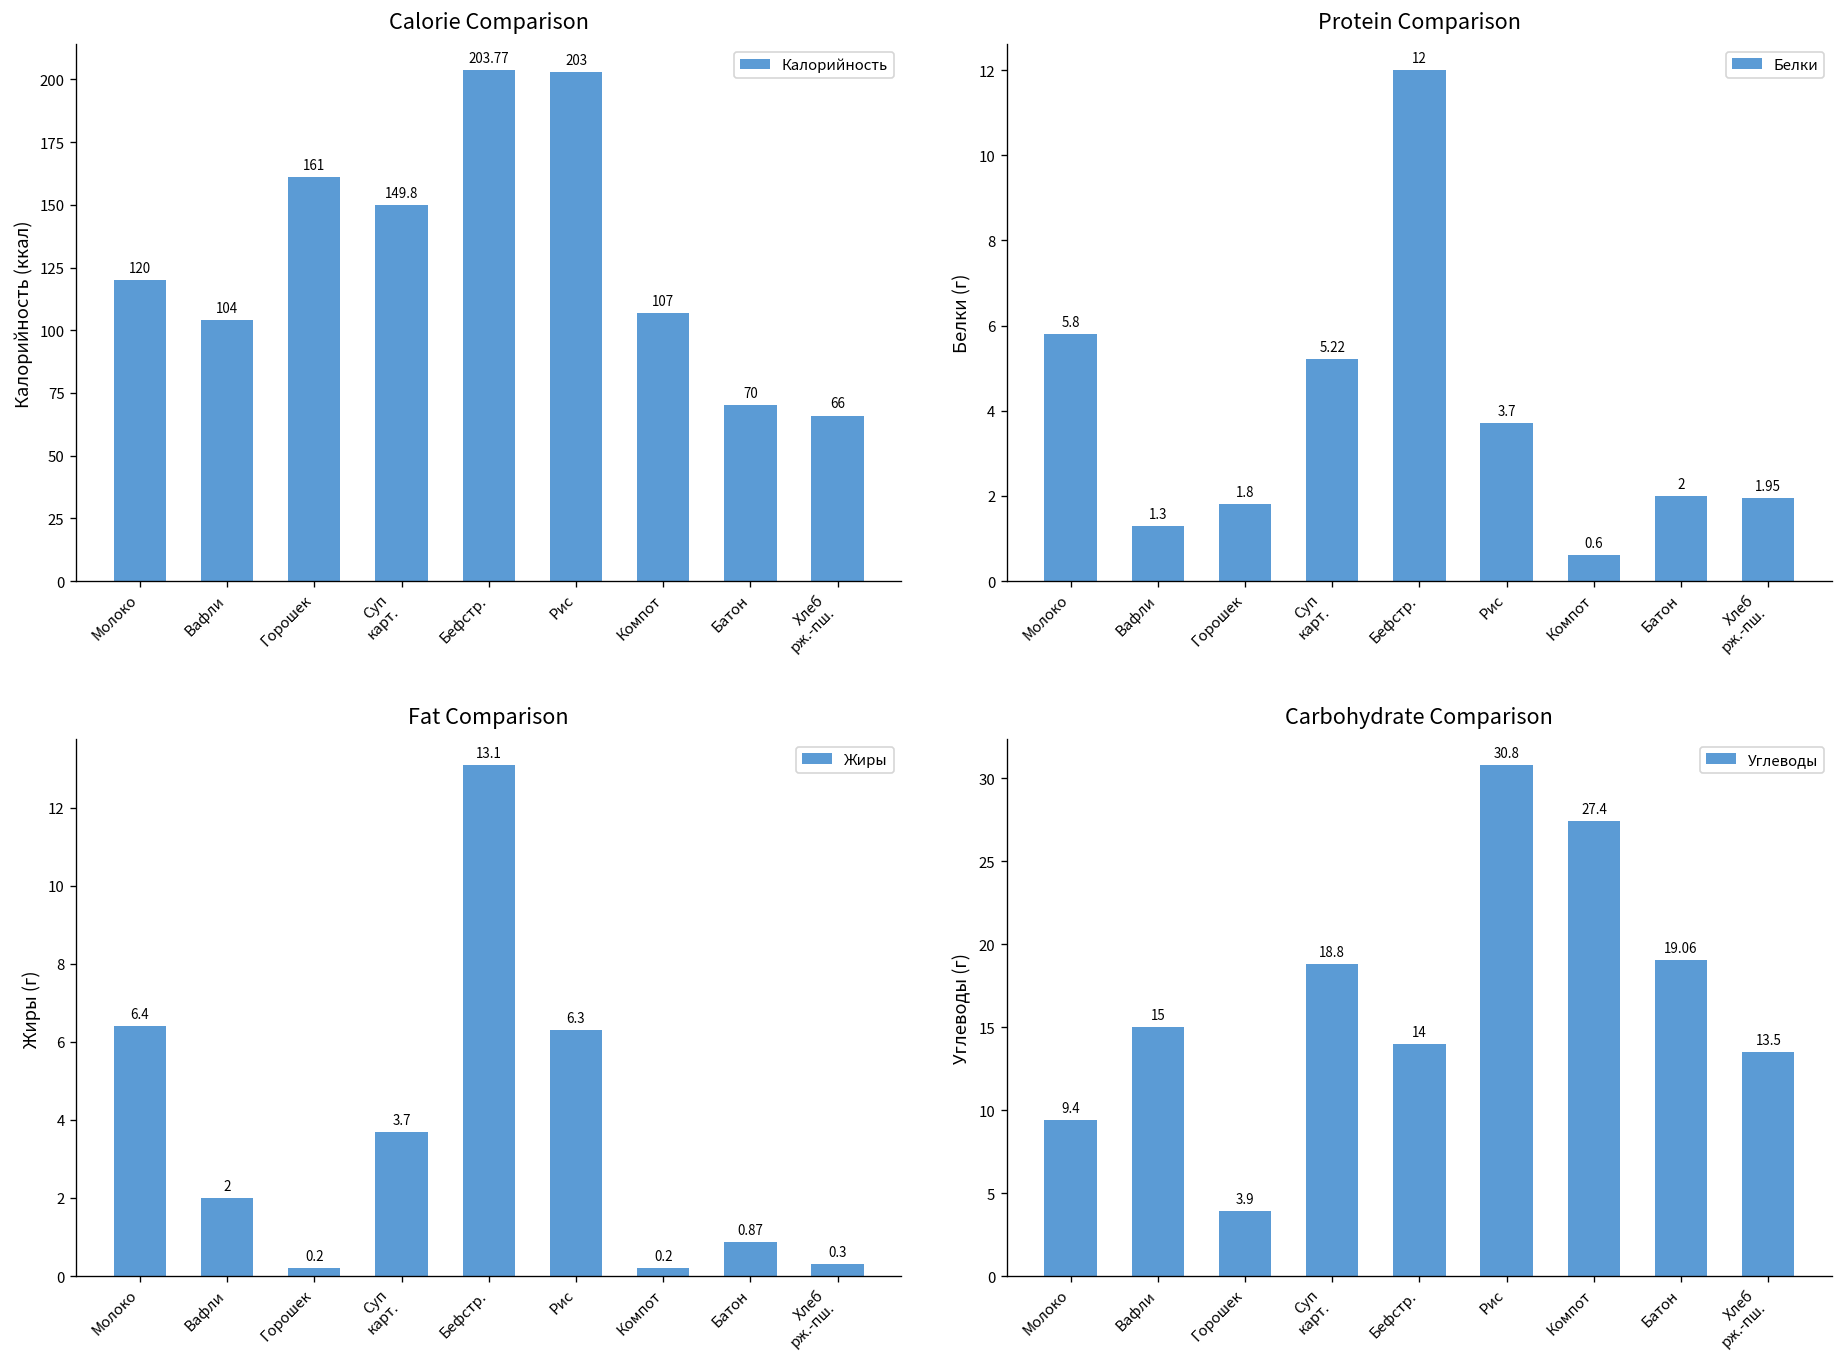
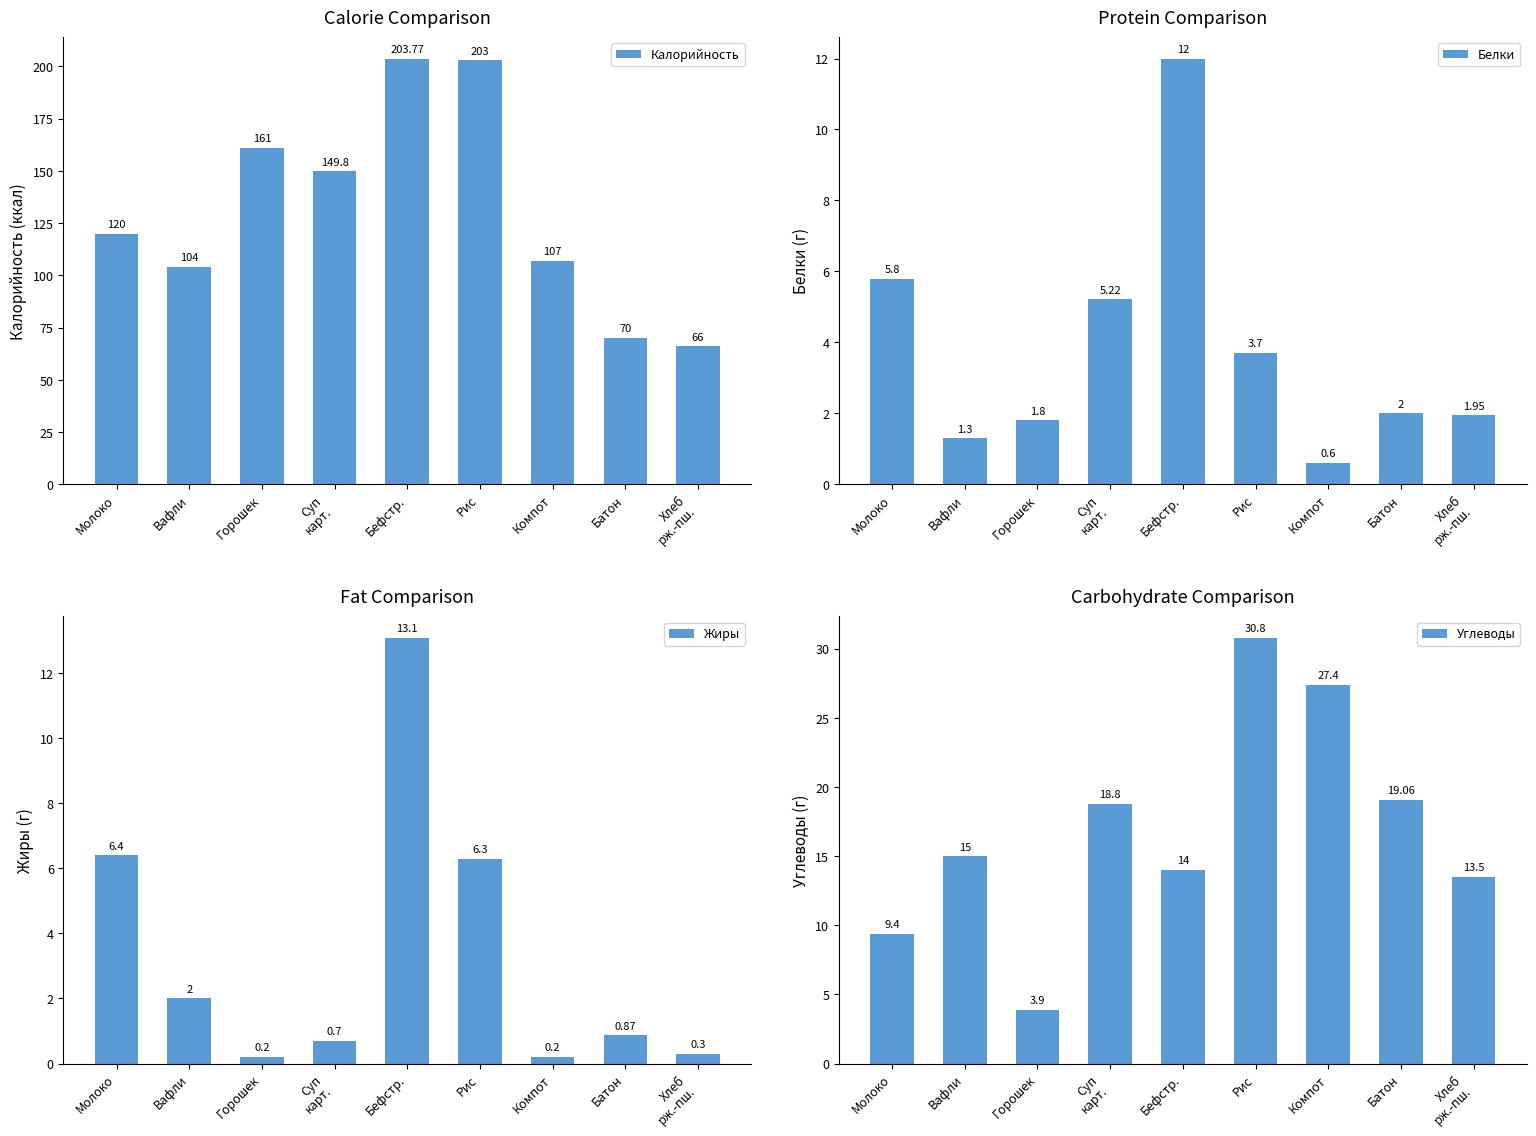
Fat Comparison, Суп карт.: 3.7 -> 0.7
